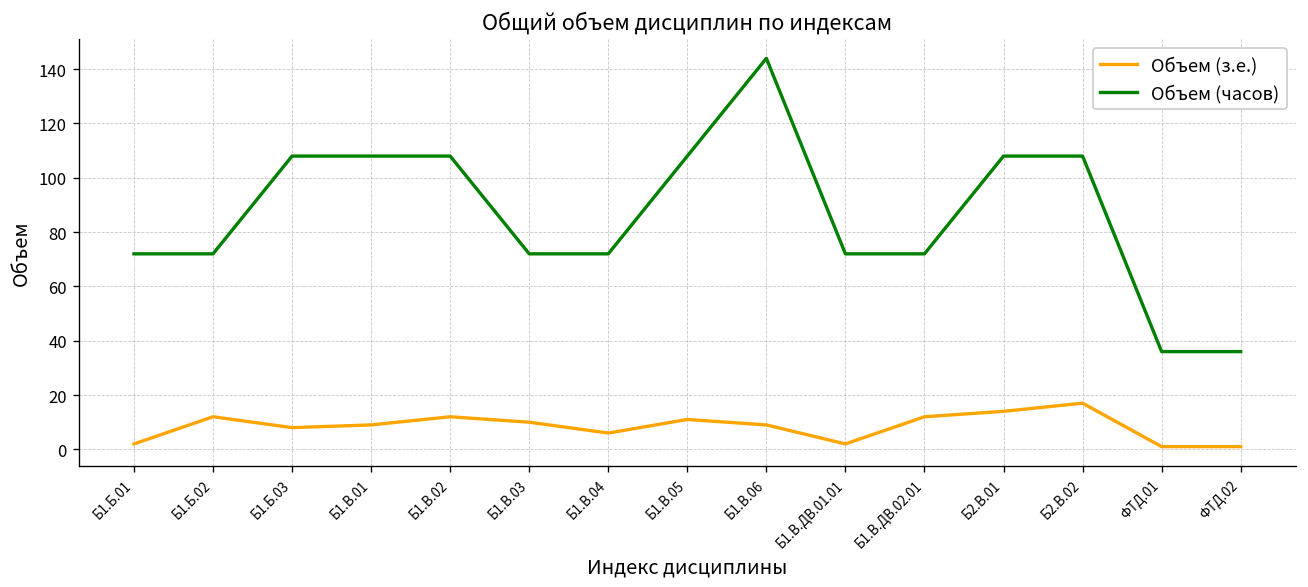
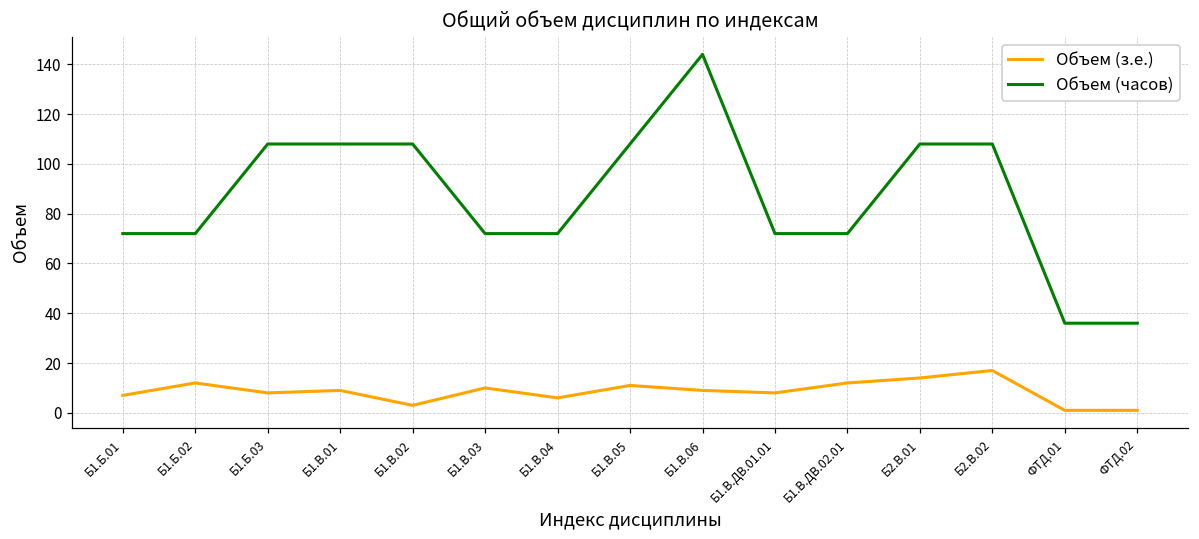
Объем (з.е.), Б1.Б.01: 2 -> 7
Объем (з.е.), Б1.В.02: 12 -> 3
Объем (з.е.), Б1.В.ДВ.01.01: 2 -> 8
